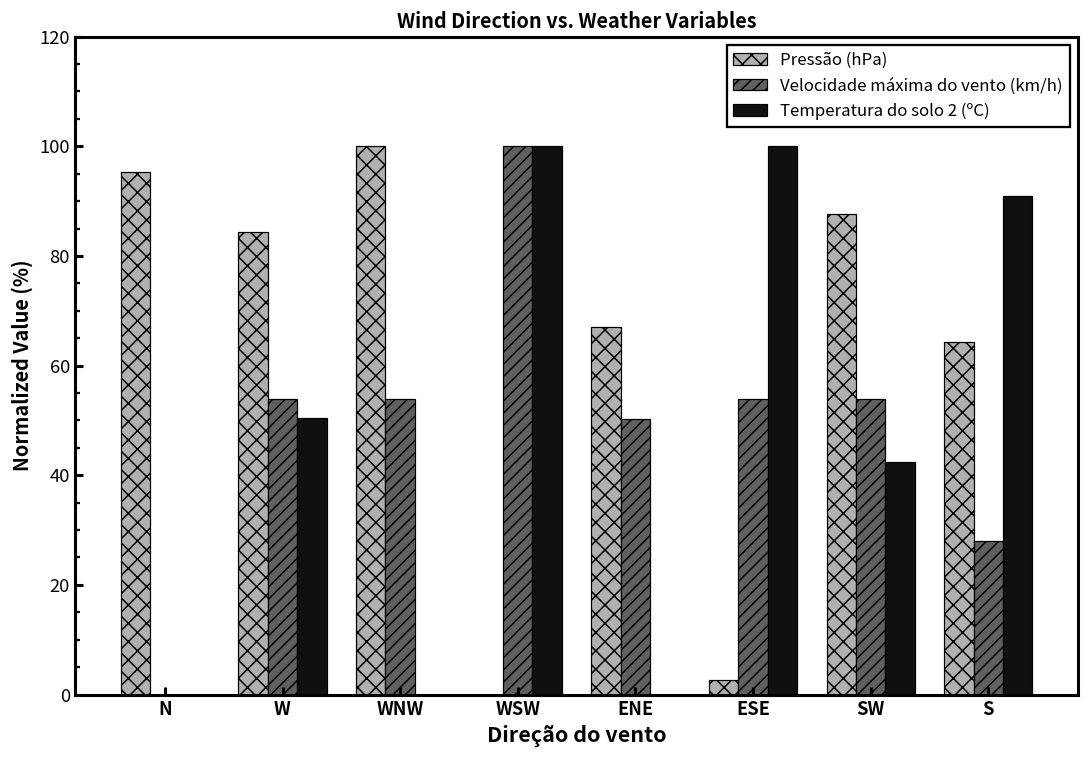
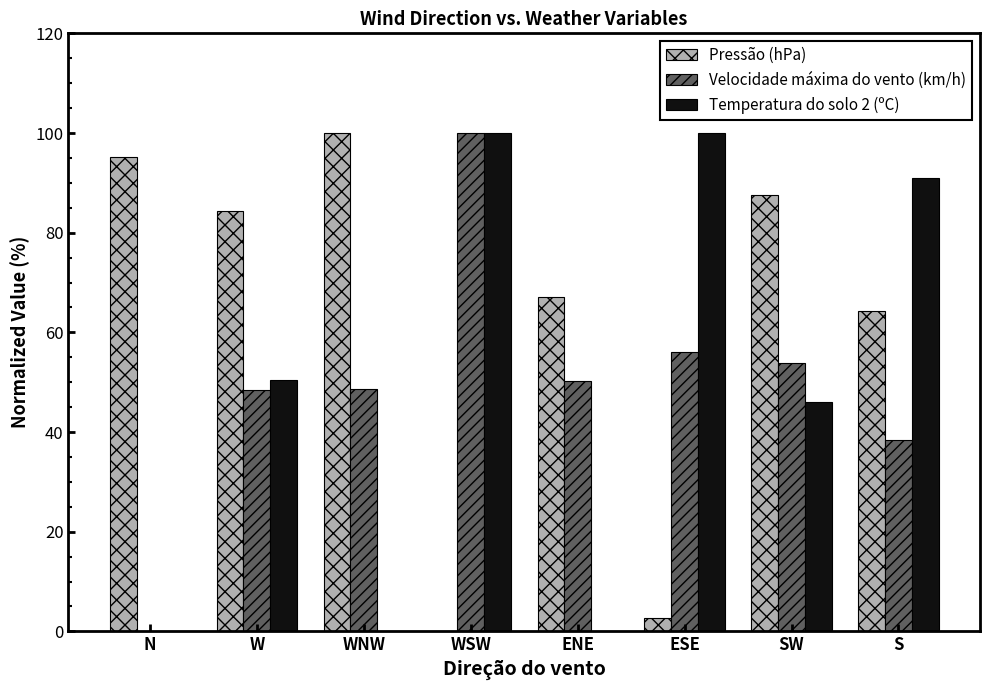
Velocidade máxima do vento (km/h), W: 54 -> 48
Velocidade máxima do vento (km/h), WNW: 54 -> 49
Velocidade máxima do vento (km/h), ESE: 54 -> 56
Temperatura do solo 2 (ºC), SW: 42 -> 46
Velocidade máxima do vento (km/h), S: 28 -> 38
